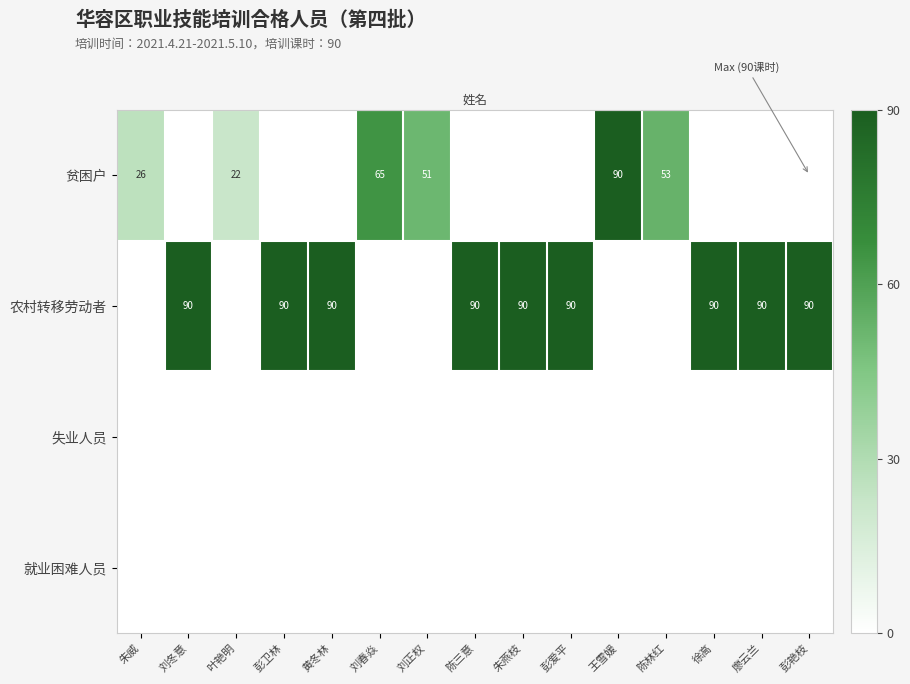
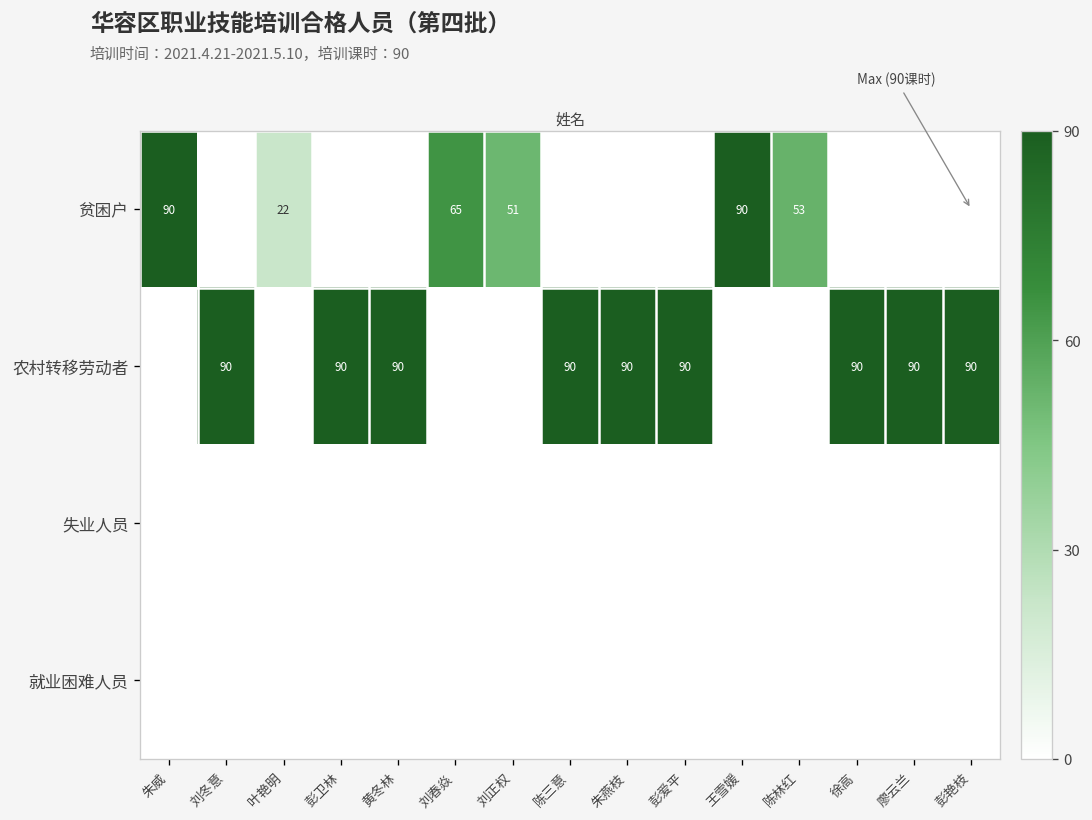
贫困户, 朱威: 26 -> 90
